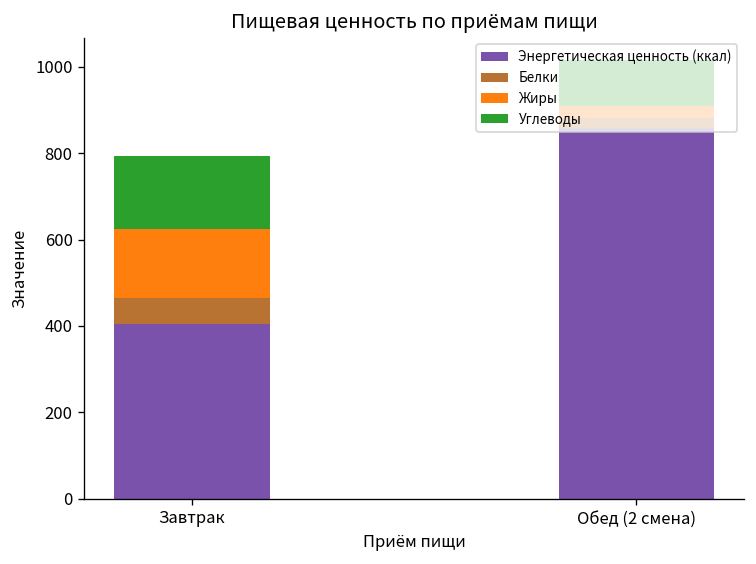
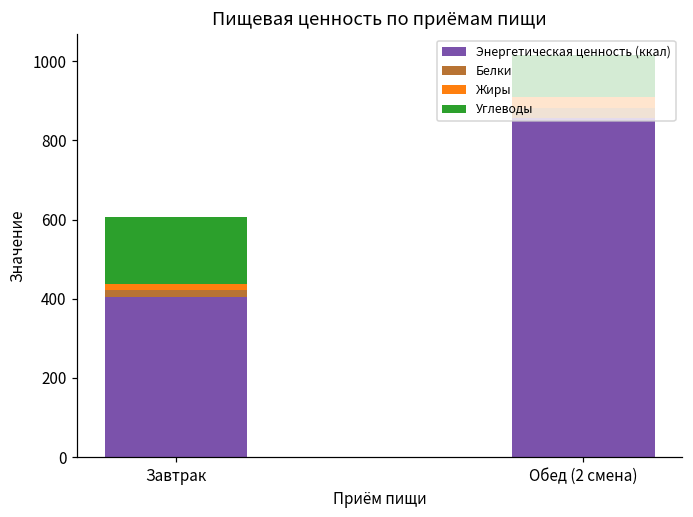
Белки, Завтрак: 60 -> 20
Жиры, Завтрак: 160 -> 20
